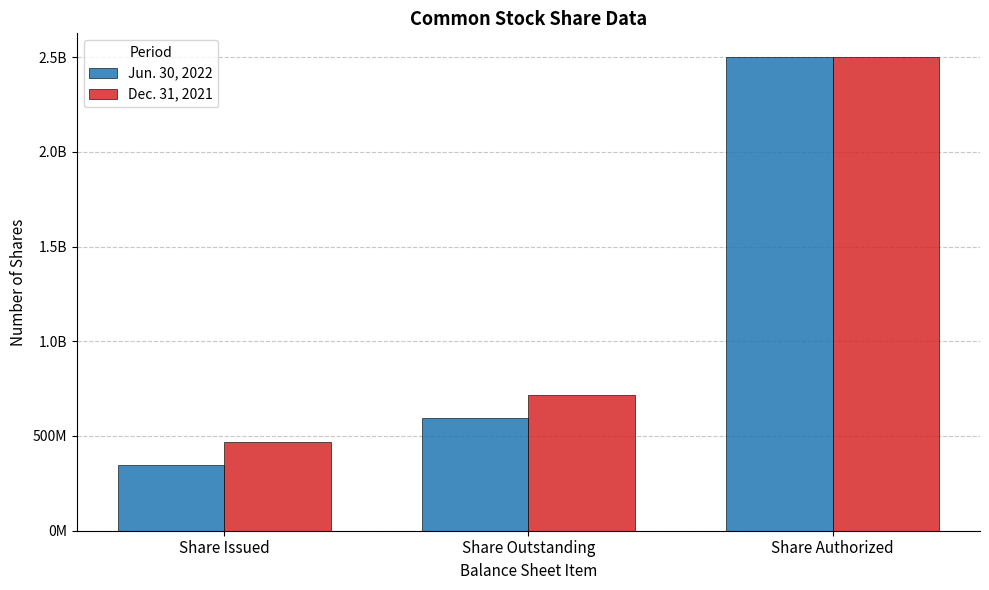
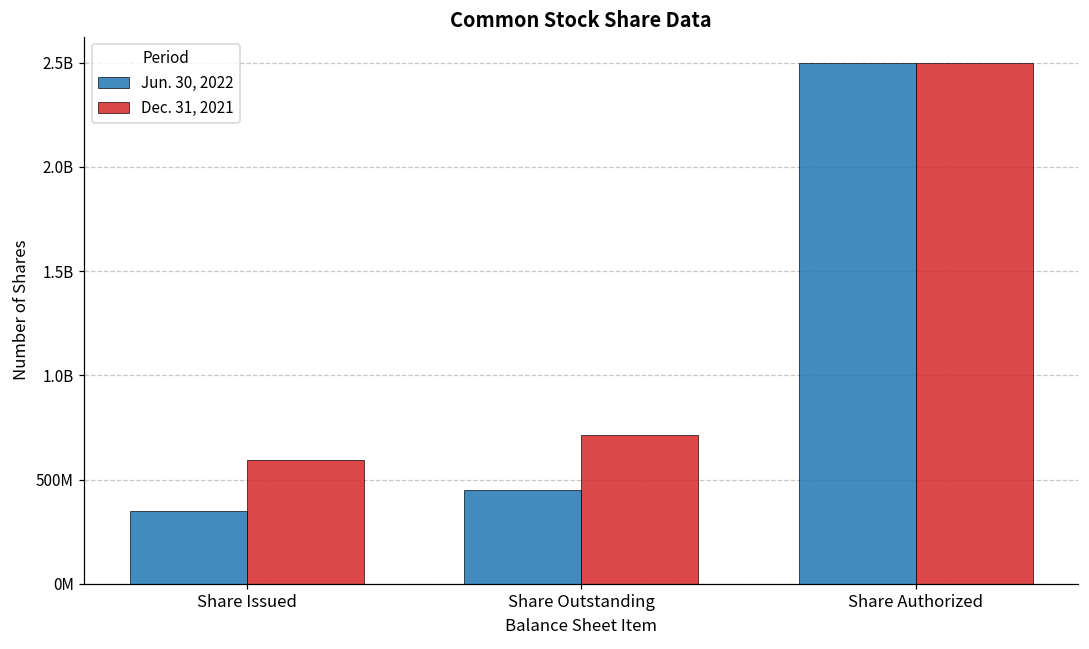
Dec. 31, 2021, Share Issued: 470000000 -> 590000000
Jun. 30, 2022, Share Outstanding: 600000000 -> 450000000
